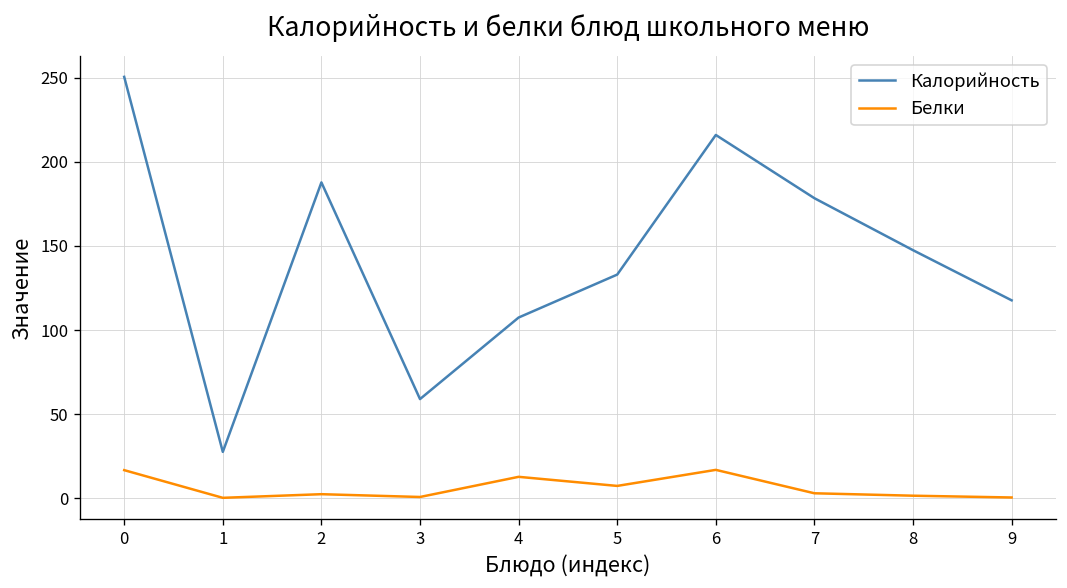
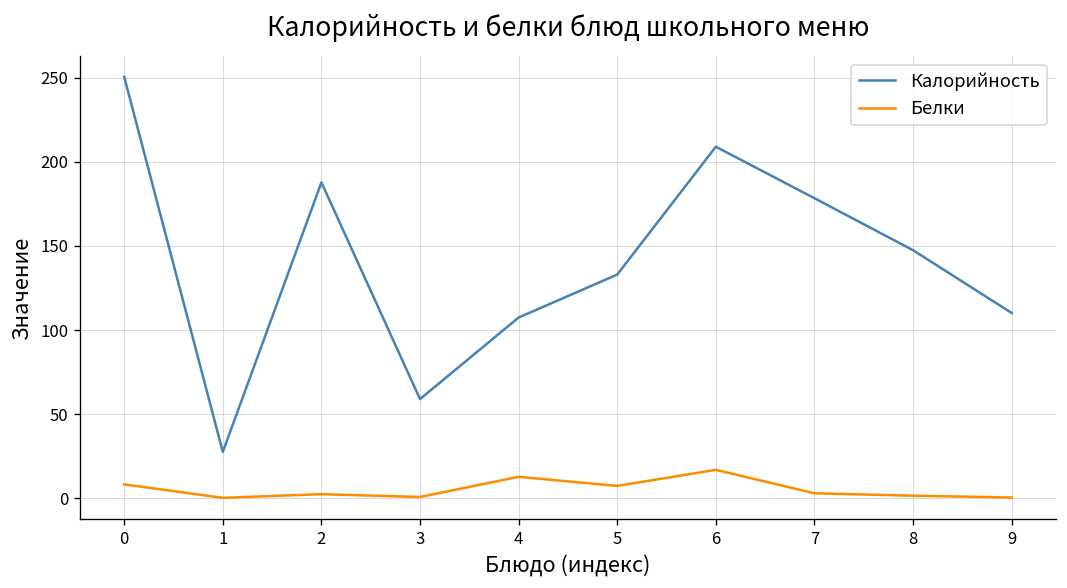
Белки, 0: 17 -> 8
Калорийность, 6: 216 -> 209
Калорийность, 9: 118 -> 110
